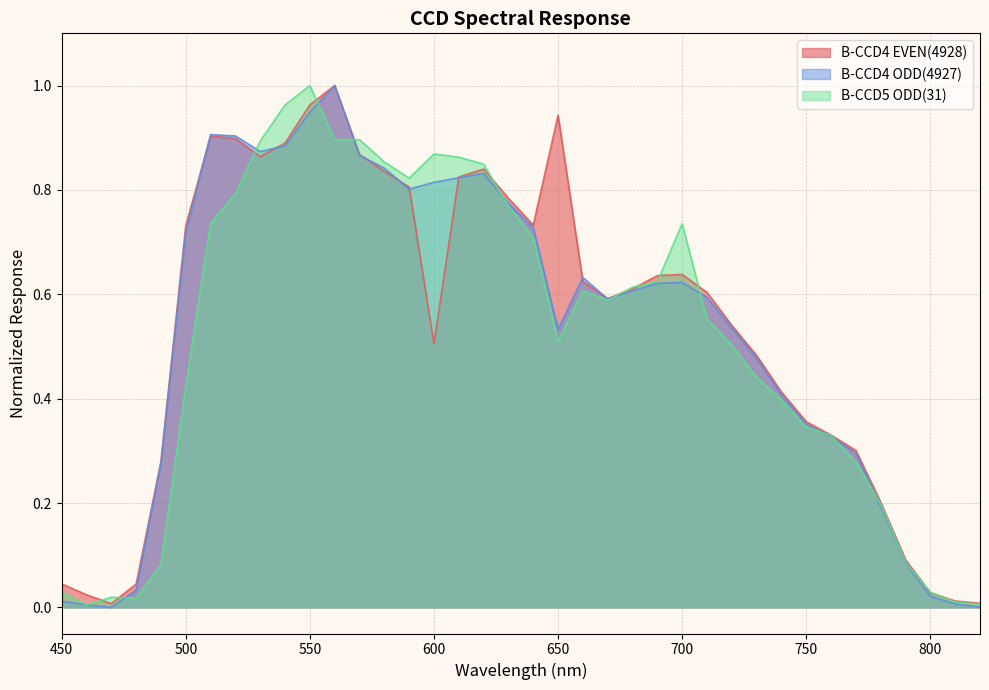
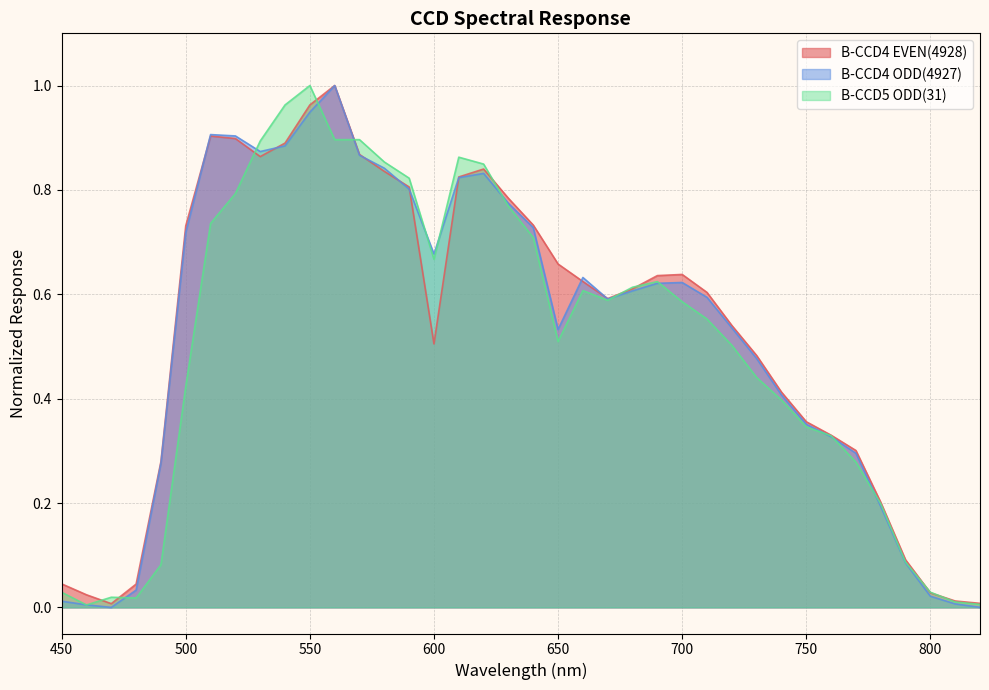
B-CCD4 ODD(4927), 600: 0.81 -> 0.68
B-CCD5 ODD(31), 600: 0.87 -> 0.67
B-CCD4 EVEN(4928), 650: 0.94 -> 0.66
B-CCD5 ODD(31), 700: 0.74 -> 0.59
